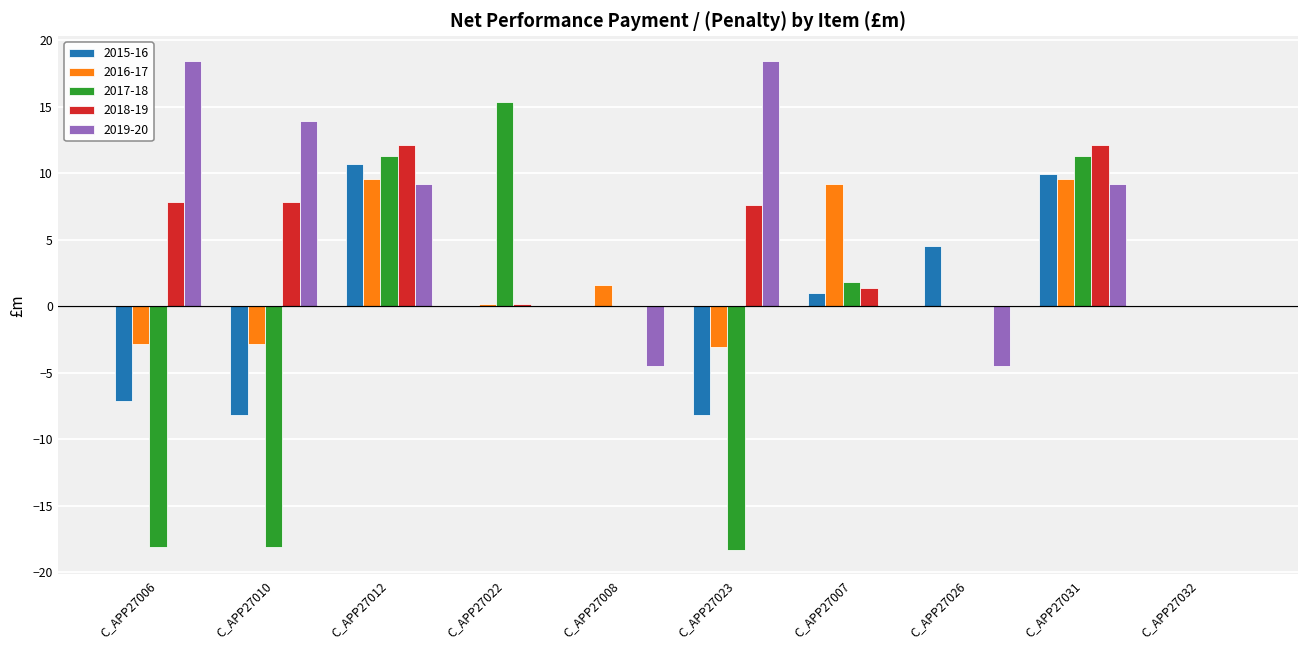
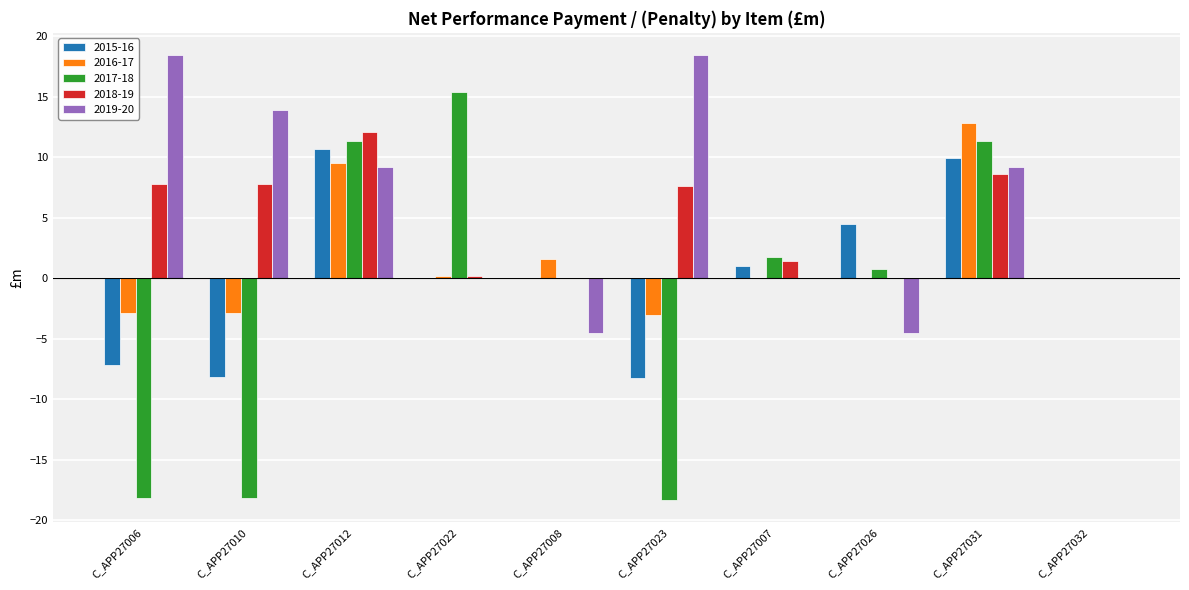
2016-17, C_APP27007: 9.2 -> 0.0
2017-18, C_APP27026: 0.0 -> 0.8
2016-17, C_APP27031: 9.6 -> 12.8
2018-19, C_APP27031: 12.1 -> 8.7
